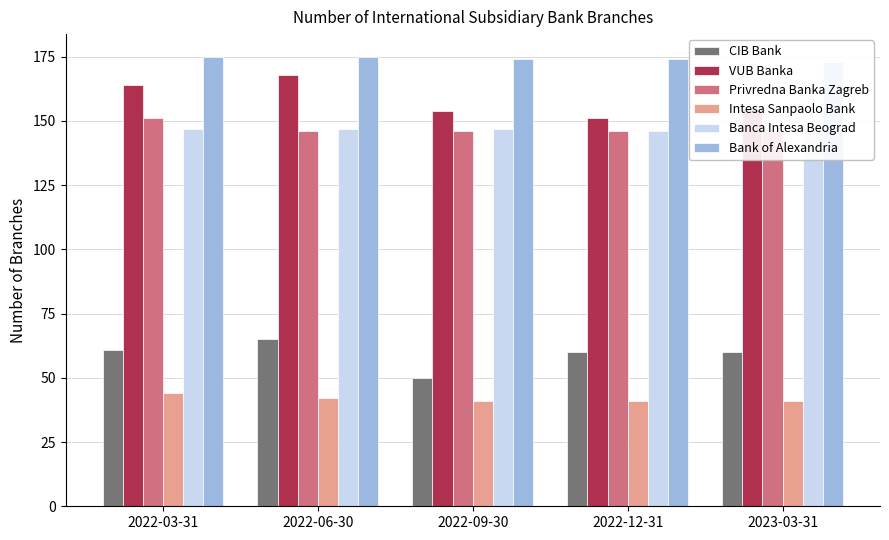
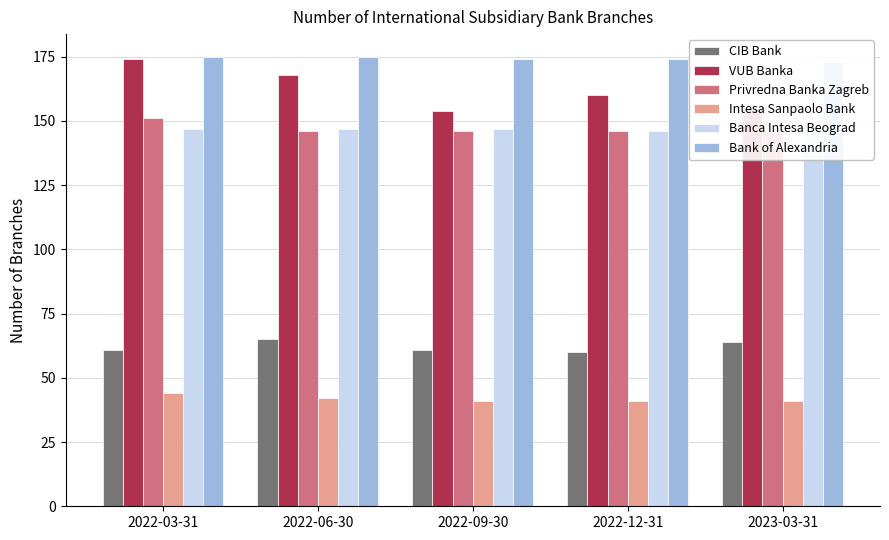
VUB Banka, 2022-03-31: 164 -> 174
CIB Bank, 2022-09-30: 50 -> 61
VUB Banka, 2022-12-31: 151 -> 160
CIB Bank, 2023-03-31: 60 -> 64
